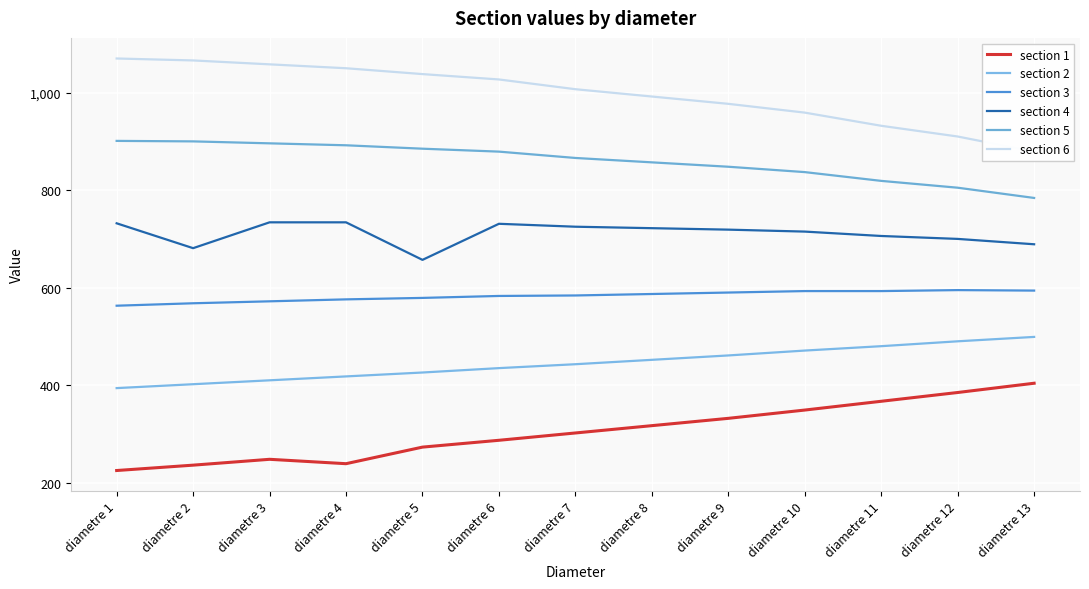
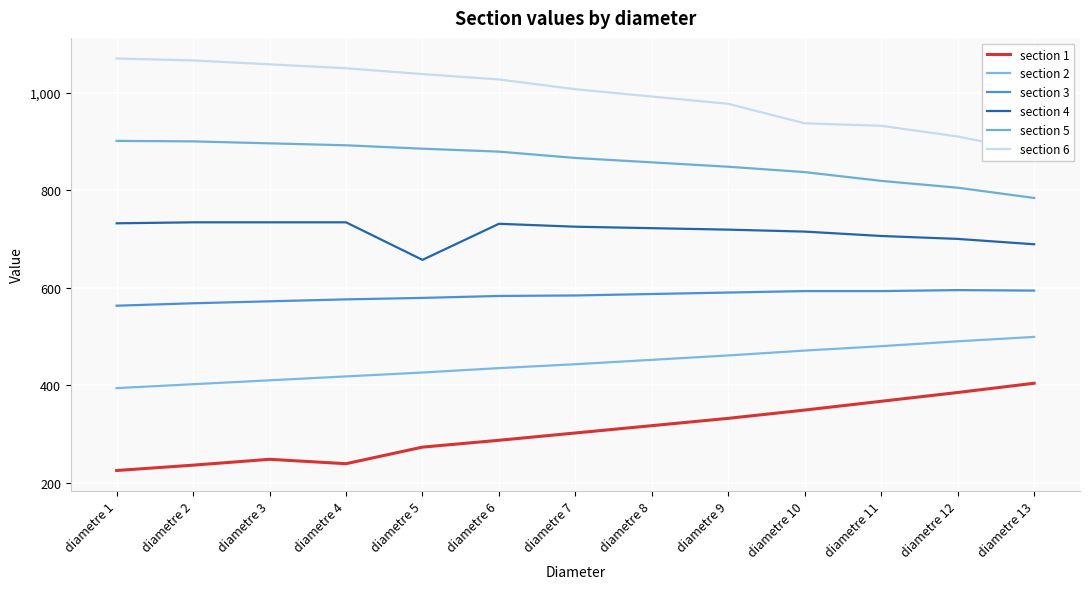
section 4, diametre 2: 680 -> 730
section 6, diametre 10: 960 -> 940
